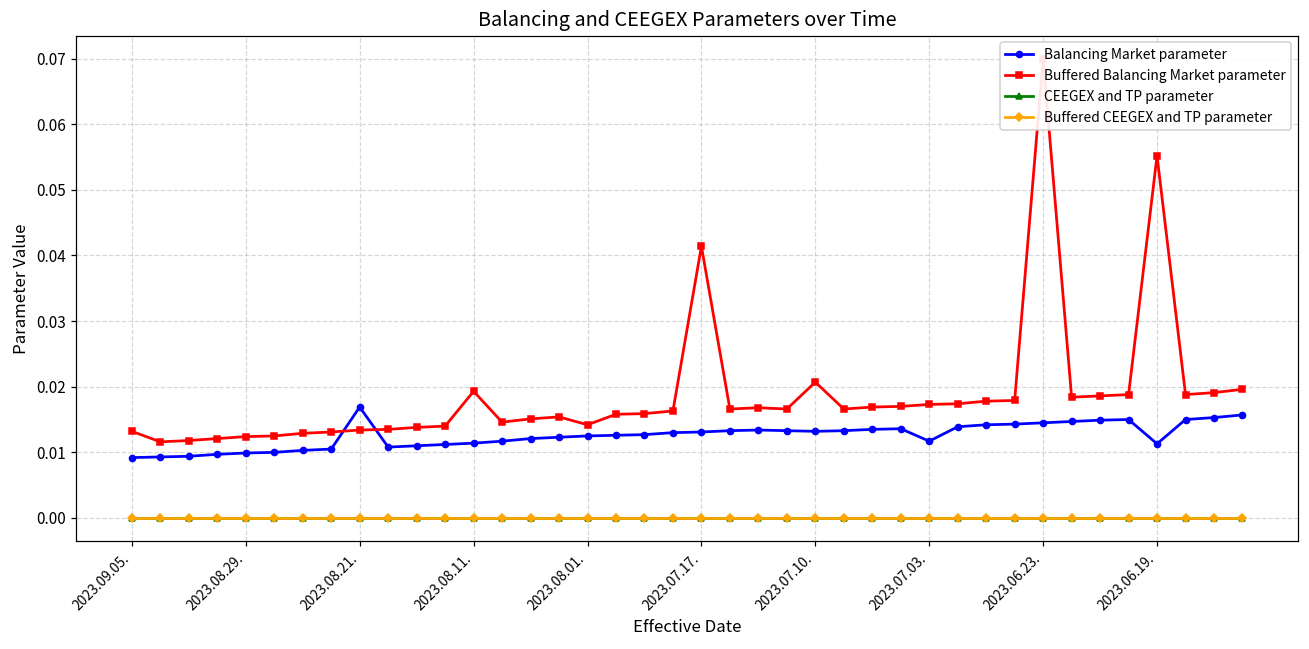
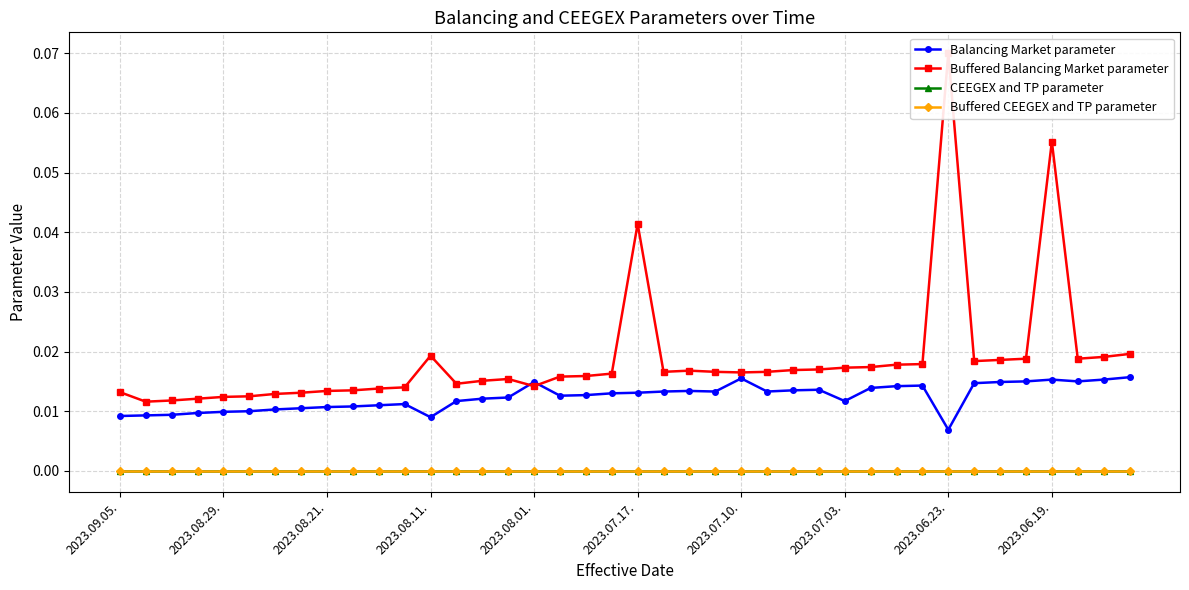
Balancing Market parameter, 2023.08.21.: 0.017 -> 0.011
Balancing Market parameter, 2023.08.11.: 0.011 -> 0.009
Balancing Market parameter, 2023.08.01.: 0.013 -> 0.015
Balancing Market parameter, 2023.07.10.: 0.013 -> 0.016
Buffered Balancing Market parameter, 2023.07.10.: 0.021 -> 0.017
Balancing Market parameter, 2023.06.23.: 0.015 -> 0.007
Balancing Market parameter, 2023.06.19.: 0.011 -> 0.015
